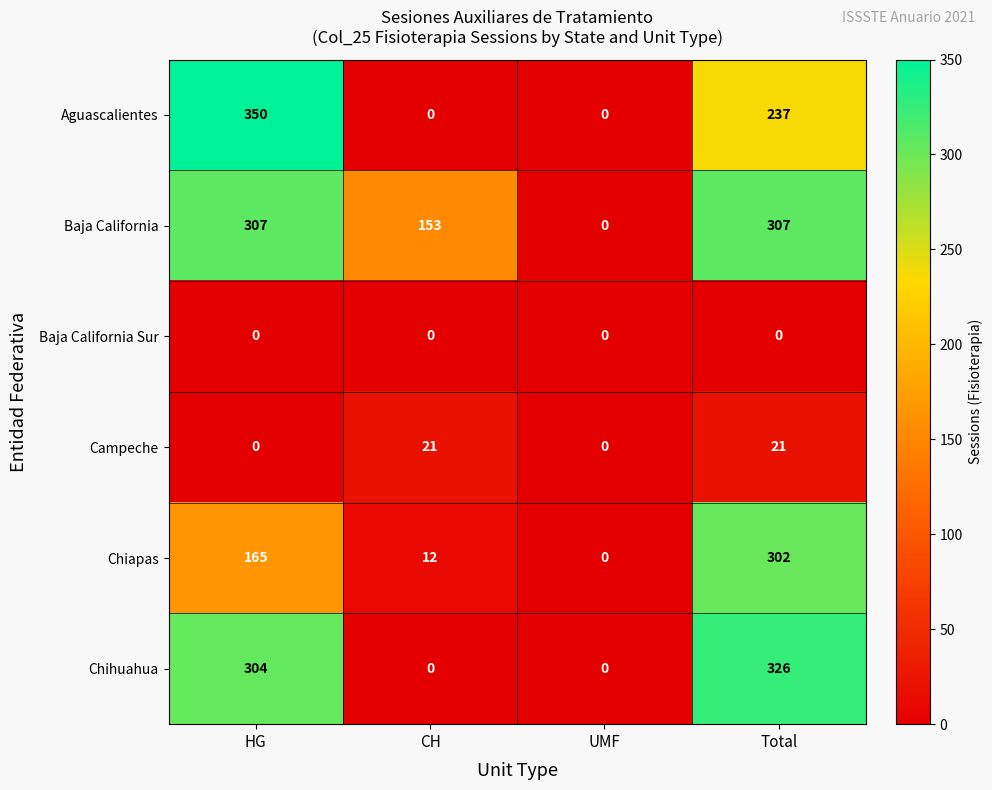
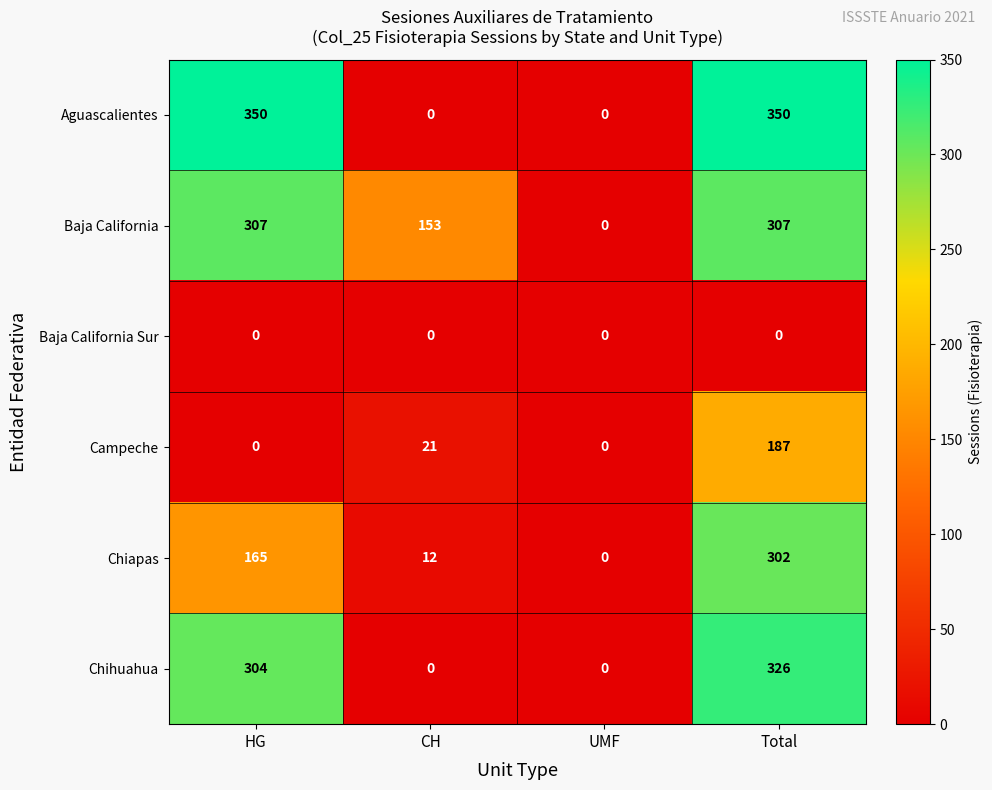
Aguascalientes, Total: 237 -> 350
Campeche, Total: 21 -> 187
